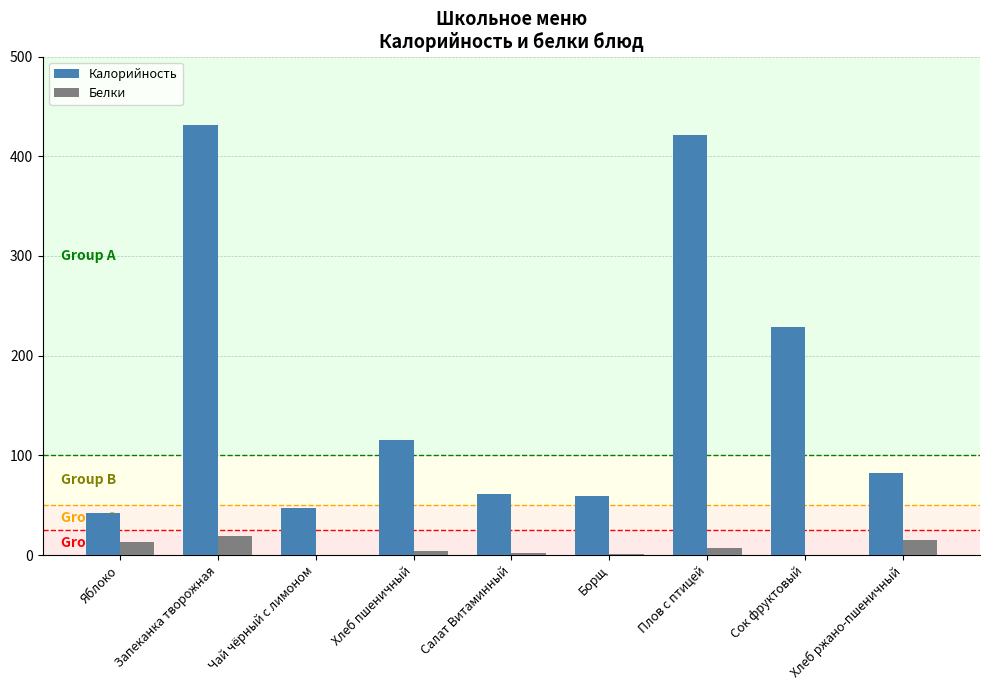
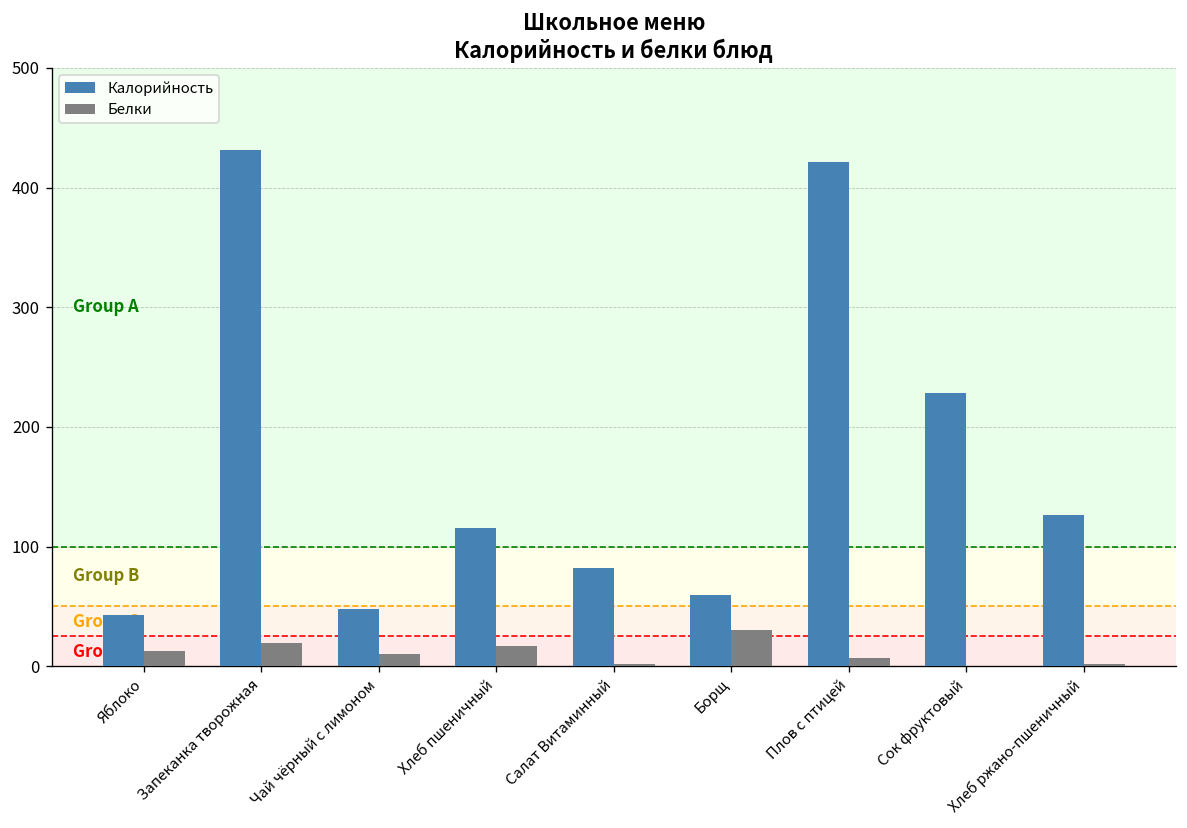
Белки, Чай чёрный с лимоном: 0 -> 10
Белки, Хлеб пшеничный: 0 -> 20
Калорийность, Салат Витаминный: 60 -> 80
Белки, Борщ: 0 -> 30
Калорийность, Хлеб ржано-пшеничный: 80 -> 130
Белки, Хлеб ржано-пшеничный: 20 -> 0
